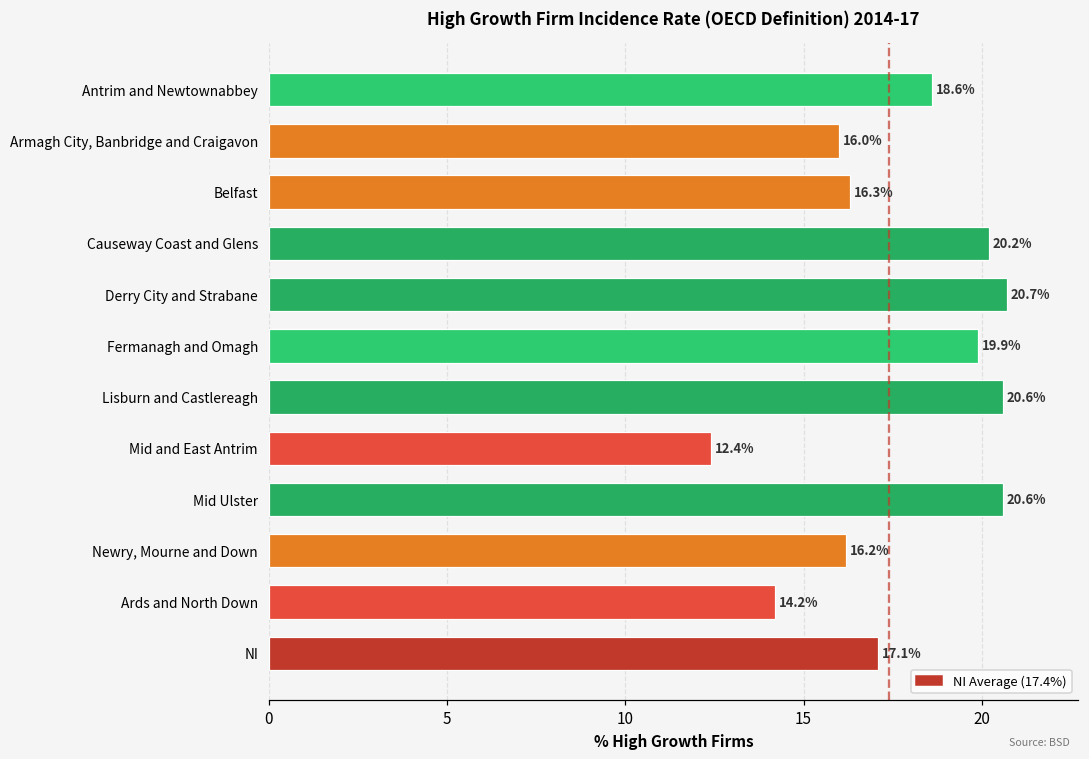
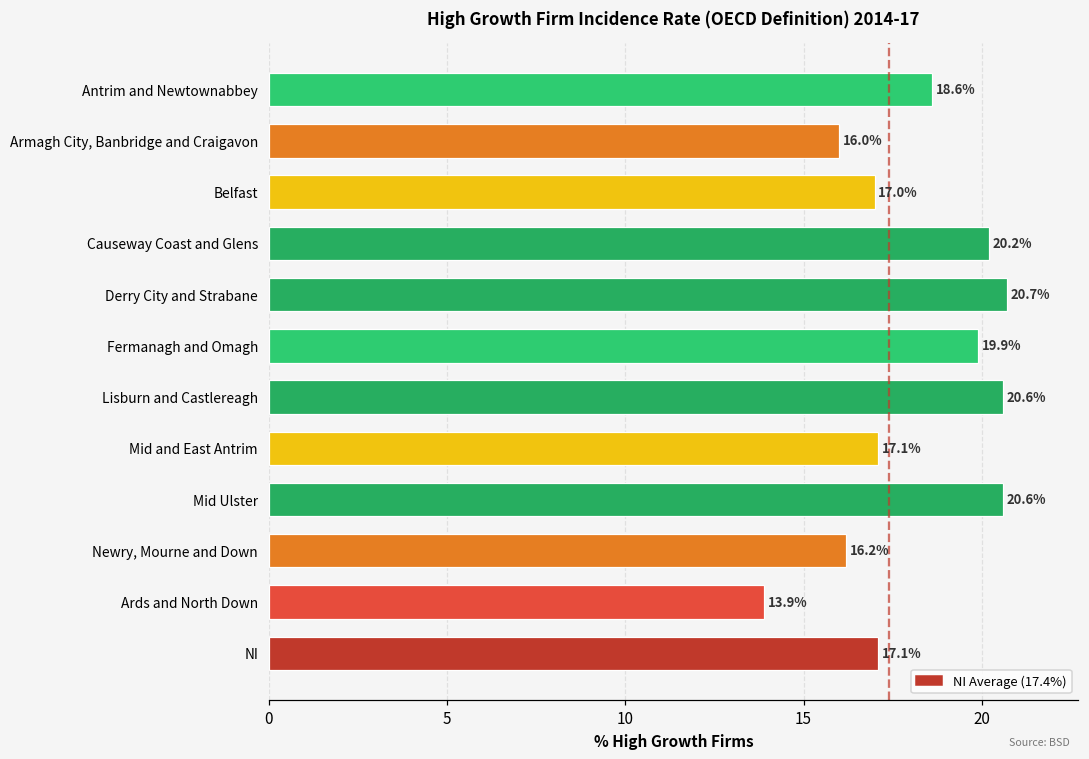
Belfast: 16.3% -> 17.0%
Mid and East Antrim: 12.4% -> 17.1%
Ards and North Down: 14.2% -> 13.9%
